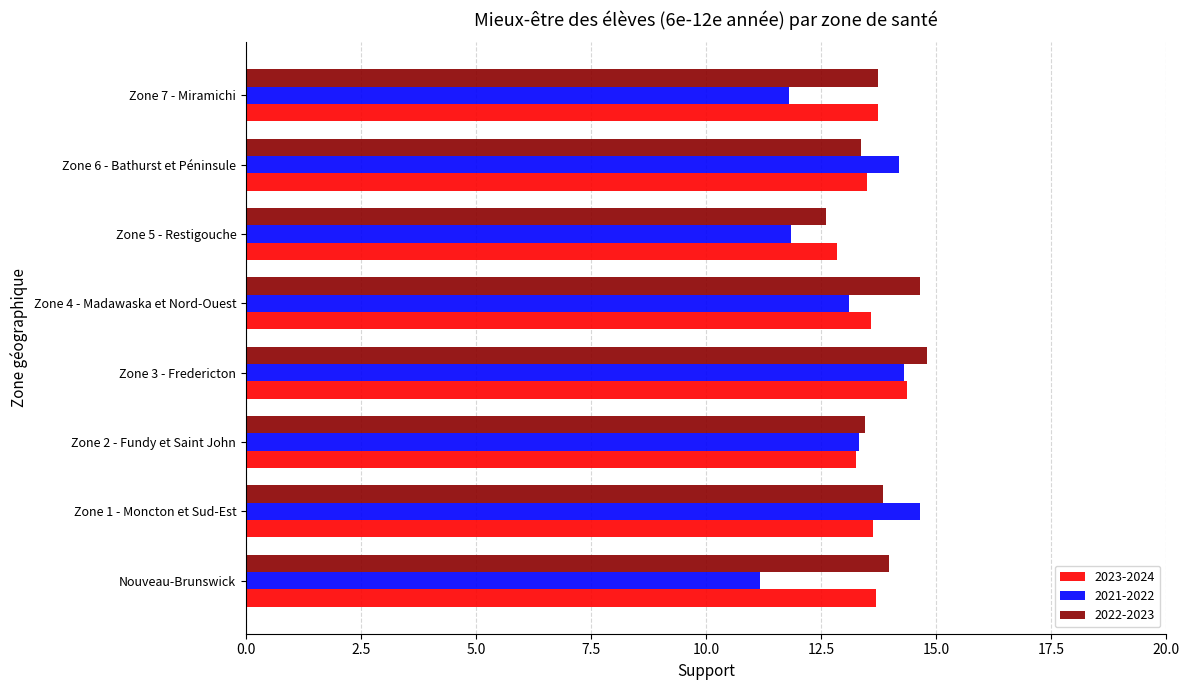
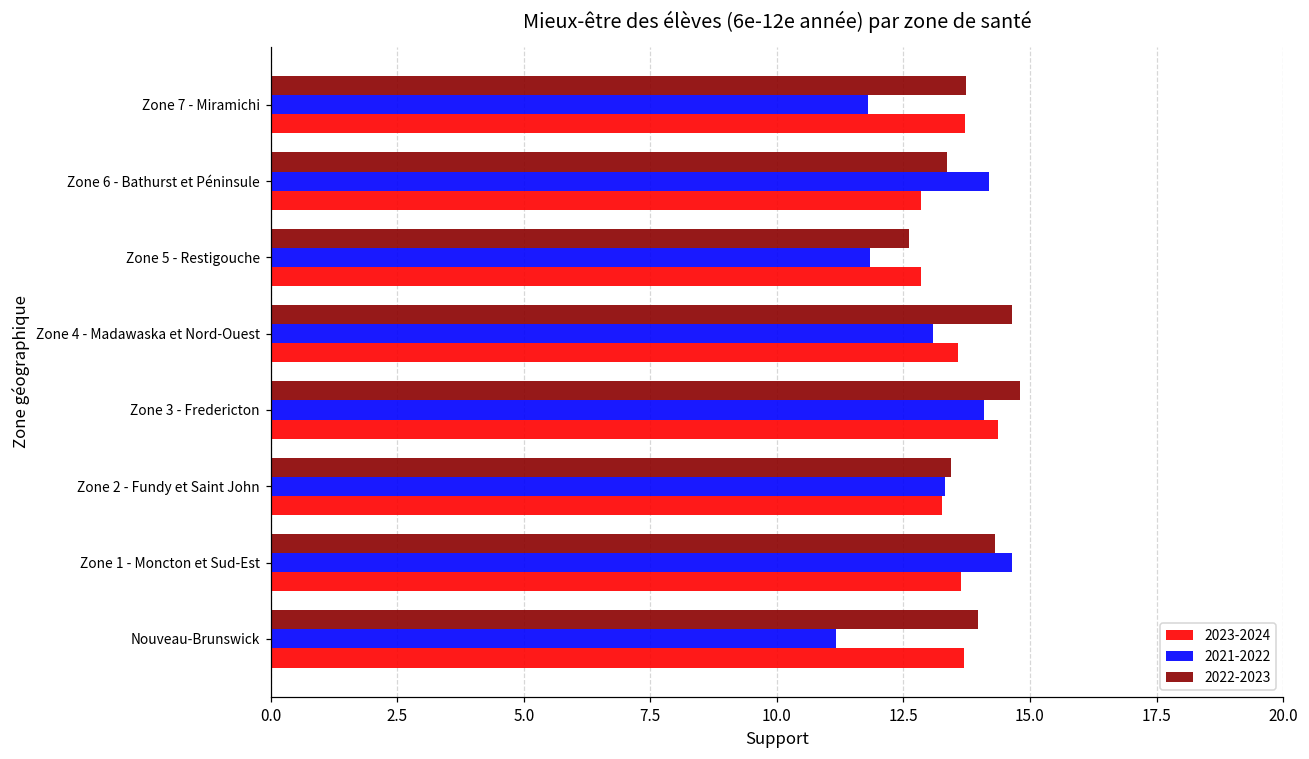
2023-2024, Zone 6 - Bathurst et Péninsule: 13.5 -> 12.8
2021-2022, Zone 3 - Fredericton: 14.3 -> 14.1
2022-2023, Zone 1 - Moncton et Sud-Est: 13.8 -> 14.3
